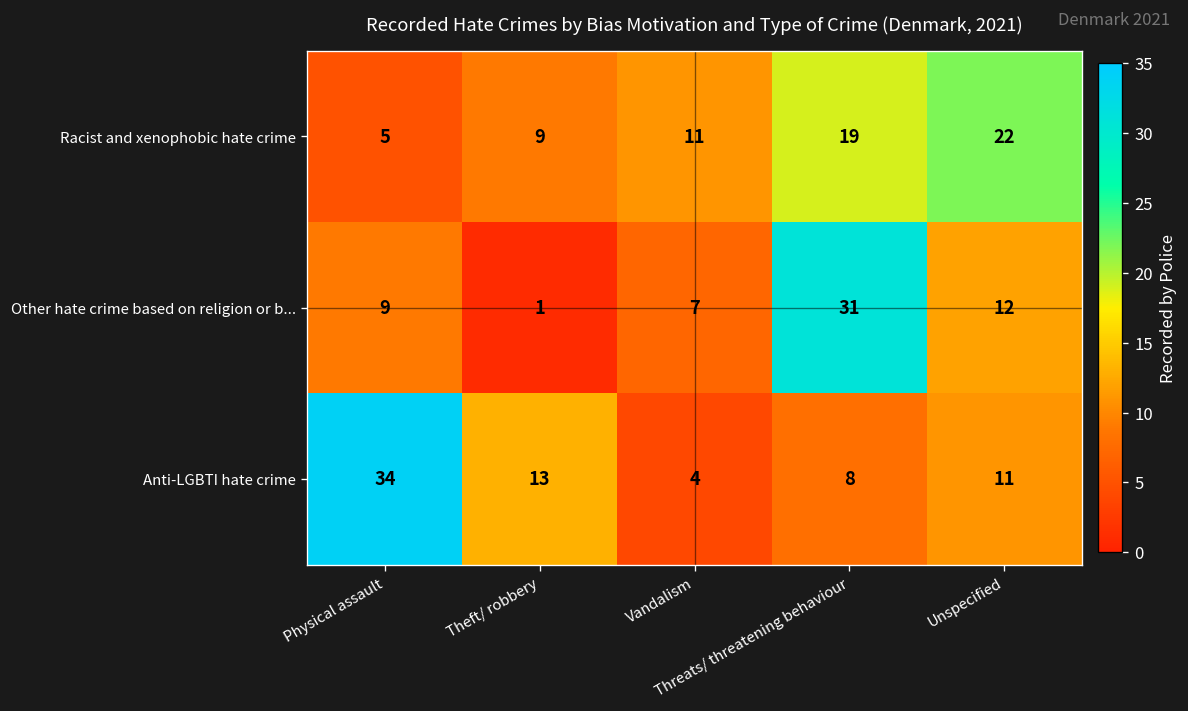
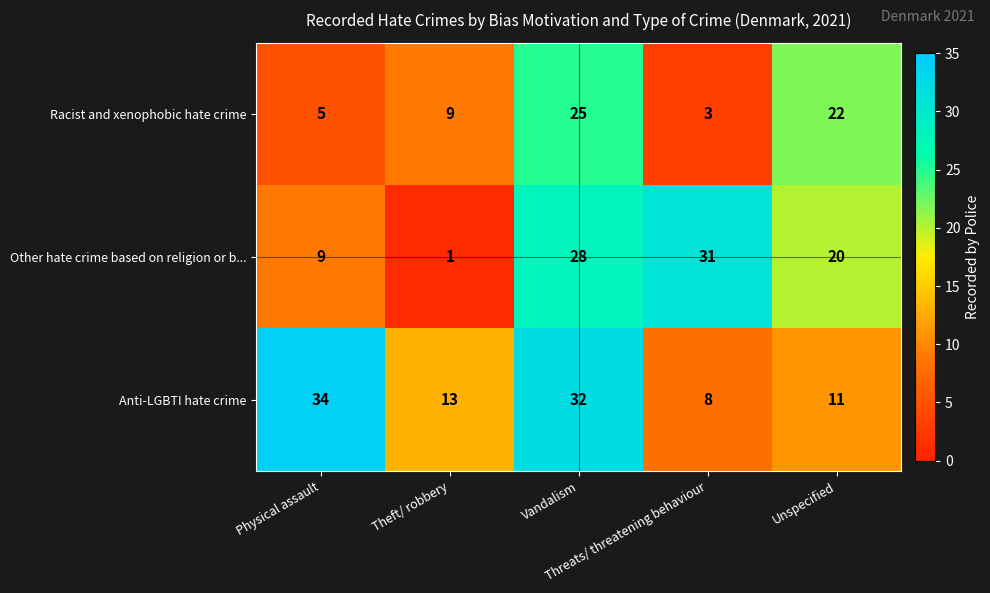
Racist and xenophobic hate crime, Vandalism: 11 -> 25
Racist and xenophobic hate crime, Threats/ threatening behaviour: 19 -> 3
Other hate crime based on religion or b..., Vandalism: 7 -> 28
Other hate crime based on religion or b..., Unspecified: 12 -> 20
Anti-LGBTI hate crime, Vandalism: 4 -> 32
